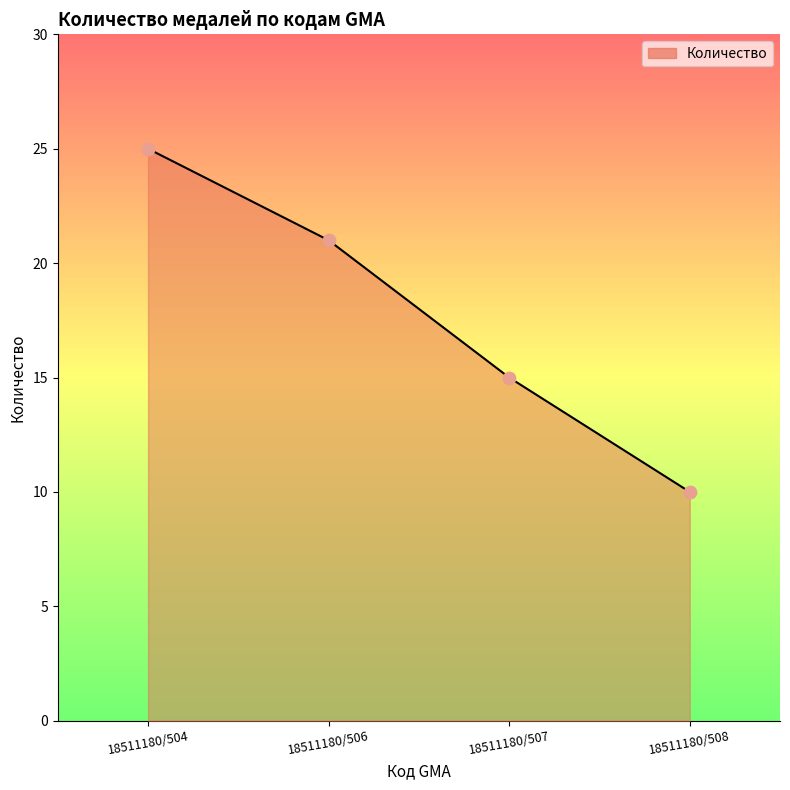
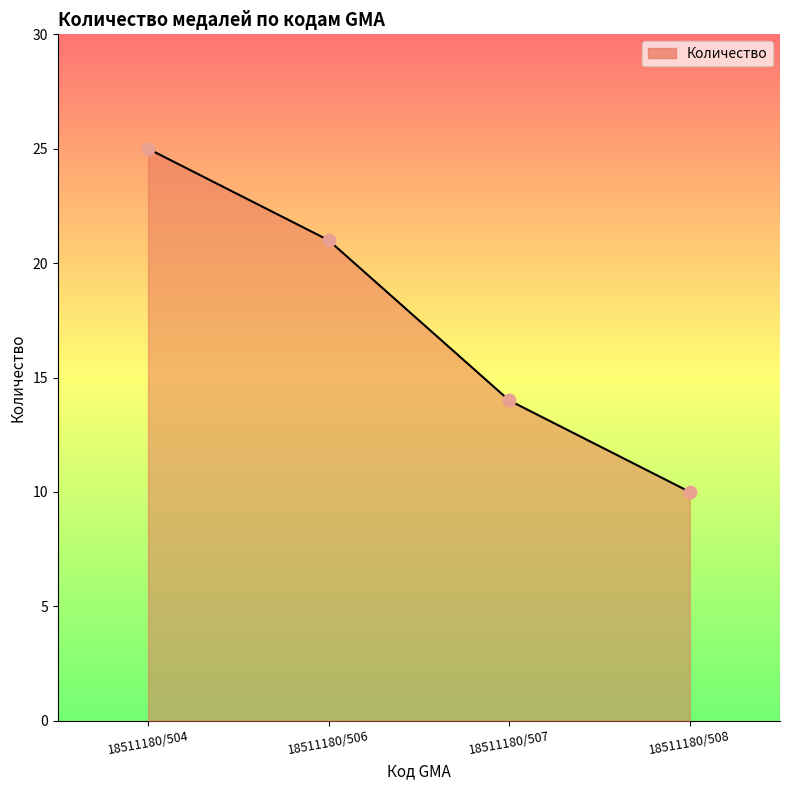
18511180/507: 15 -> 14
